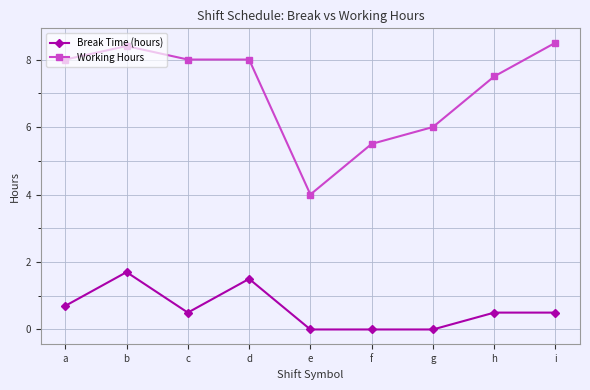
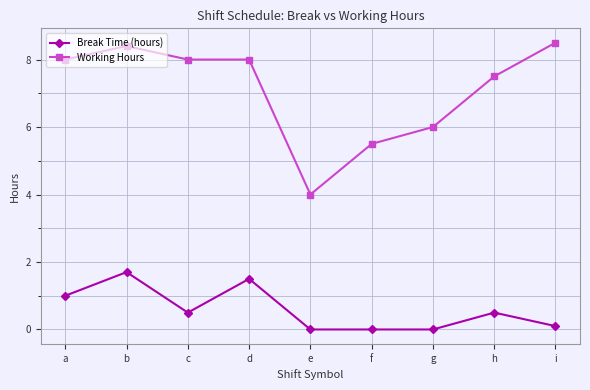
Break Time (hours), a: 0.7 -> 1.0
Break Time (hours), i: 0.5 -> 0.1
